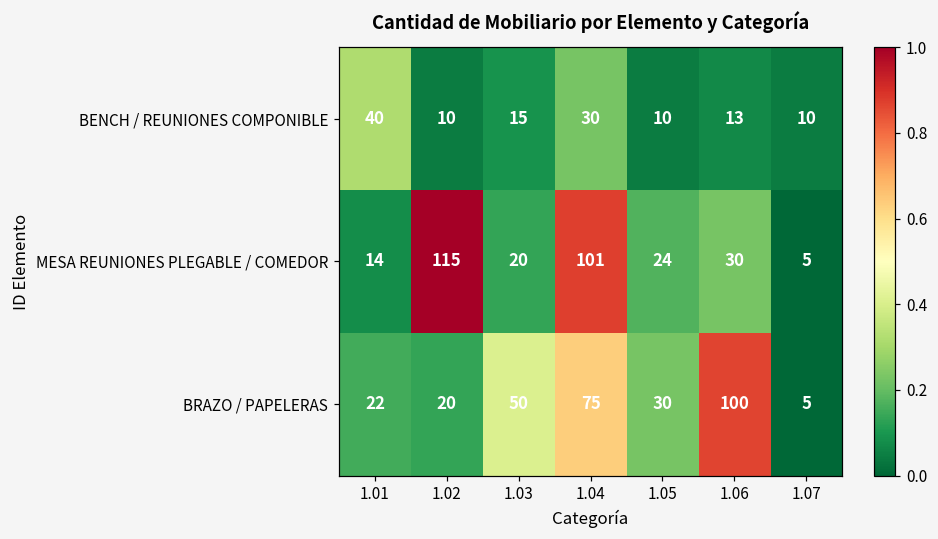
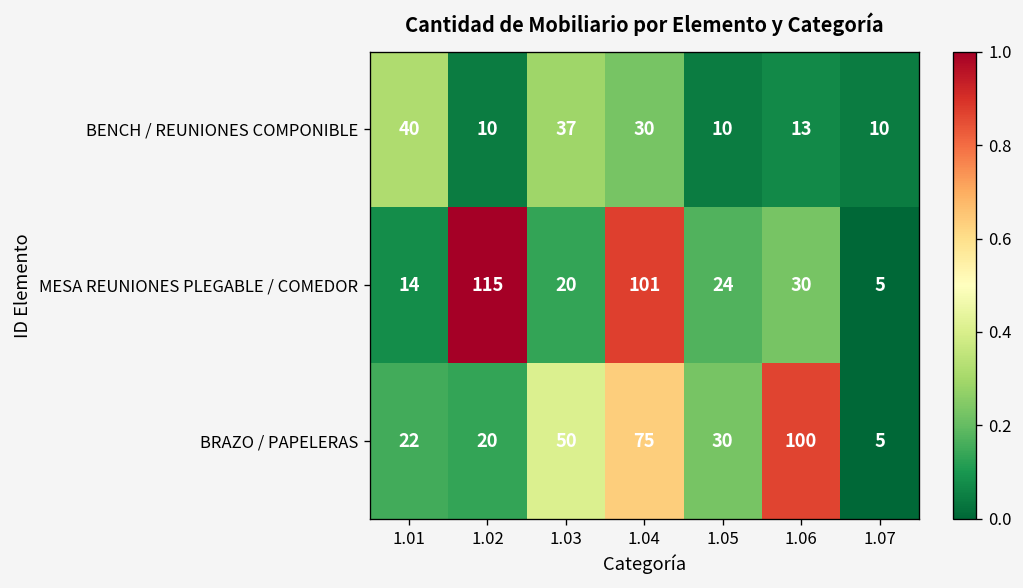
BENCH / REUNIONES COMPONIBLE, 1.03: 15 -> 37
